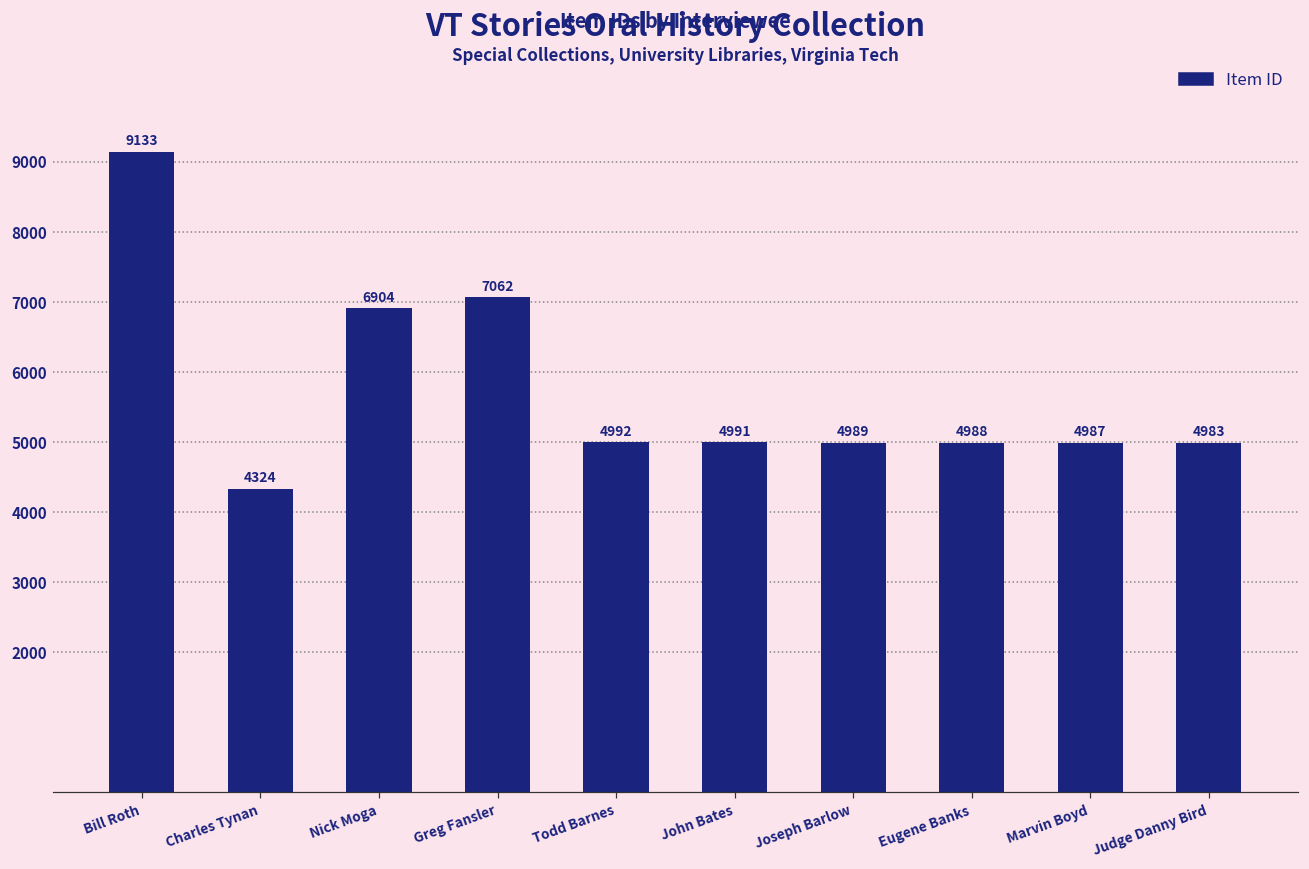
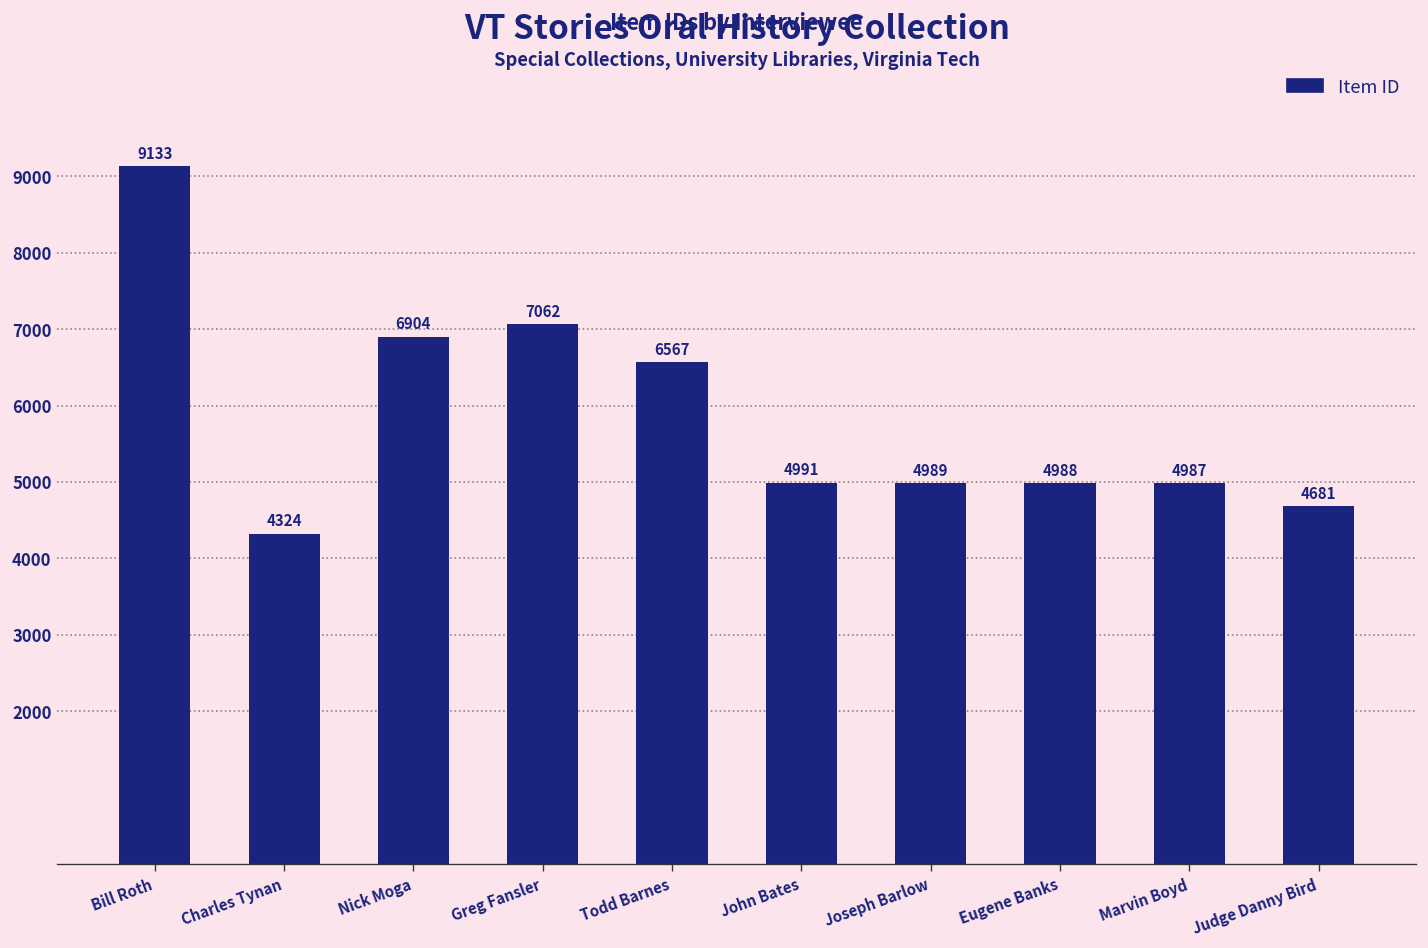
Todd Barnes: 4992 -> 6567
Judge Danny Bird: 4983 -> 4681
